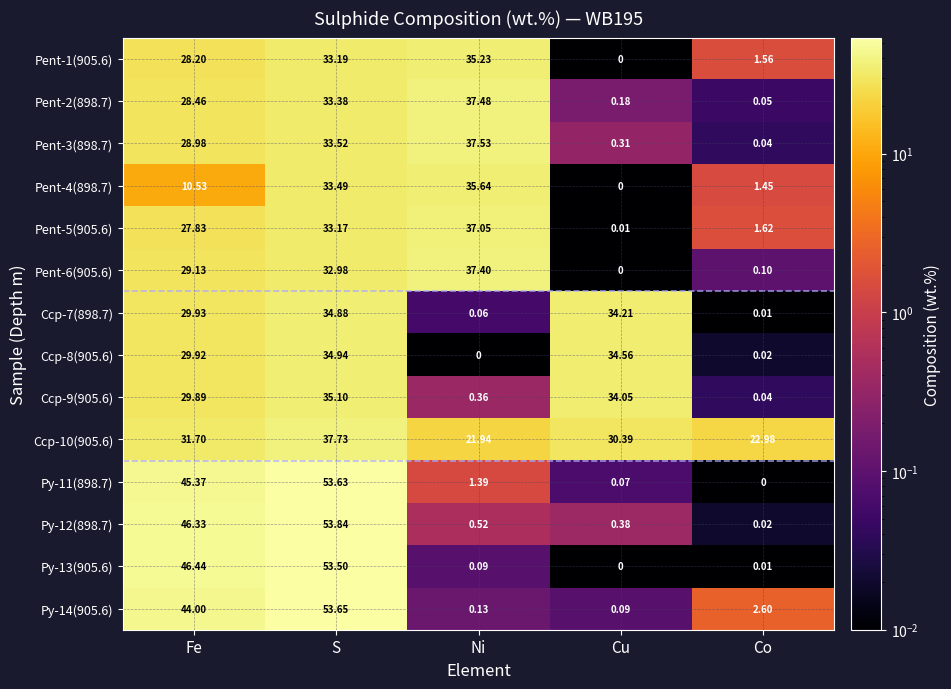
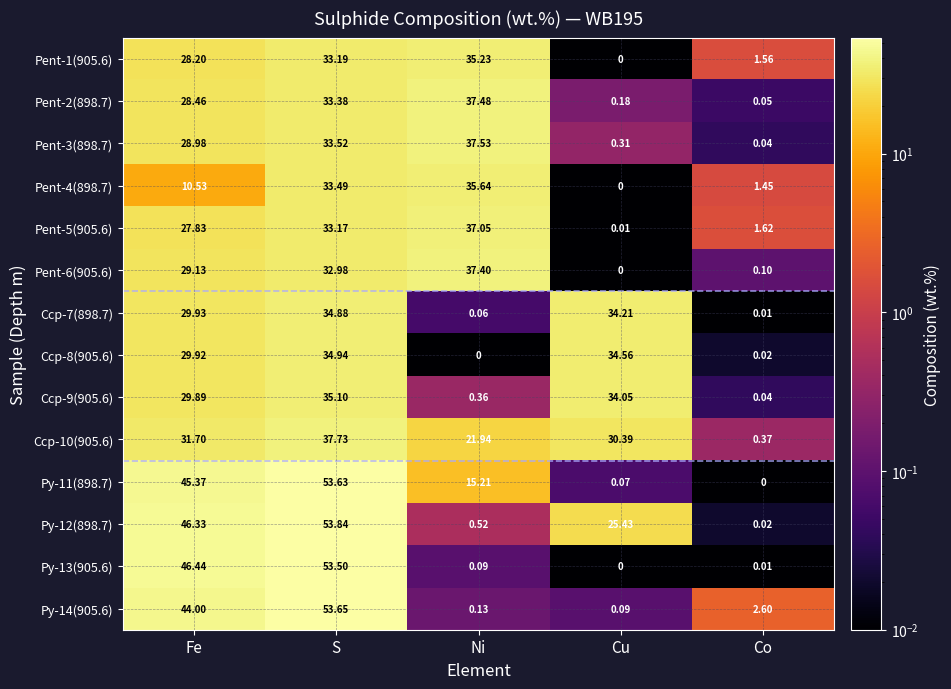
Ccp-10(905.6), Co: 22.98 -> 0.37
Py-11(898.7), Ni: 1.39 -> 15.21
Py-12(898.7), Cu: 0.38 -> 25.43
